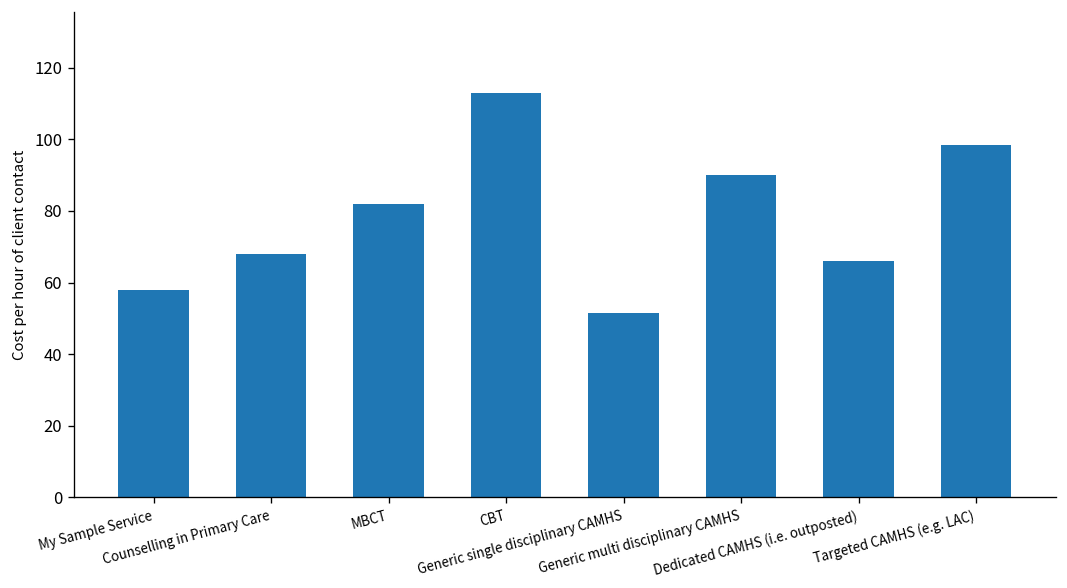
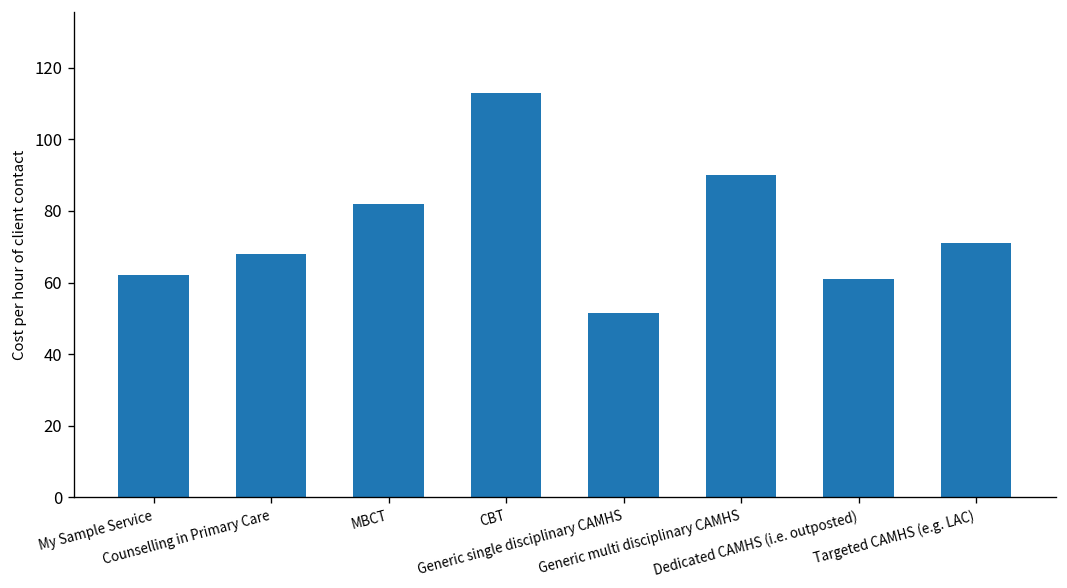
My Sample Service: 58 -> 62
Dedicated CAMHS (i.e. outposted): 66 -> 61
Targeted CAMHS (e.g. LAC): 98 -> 71
